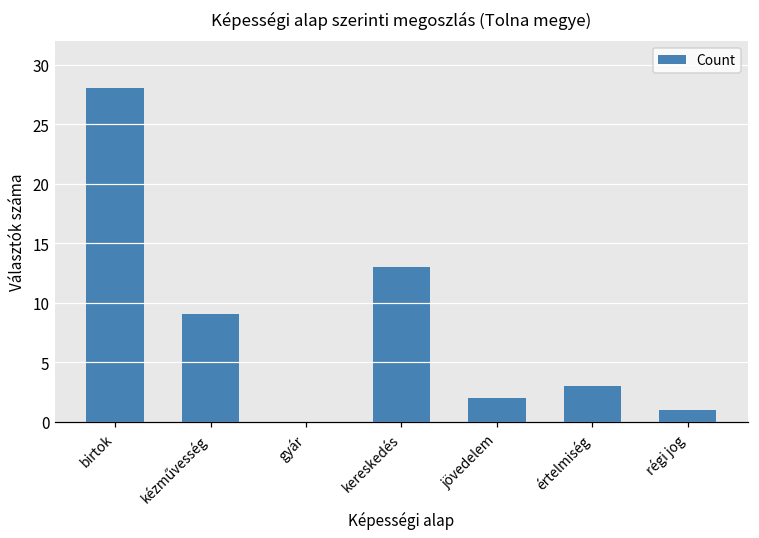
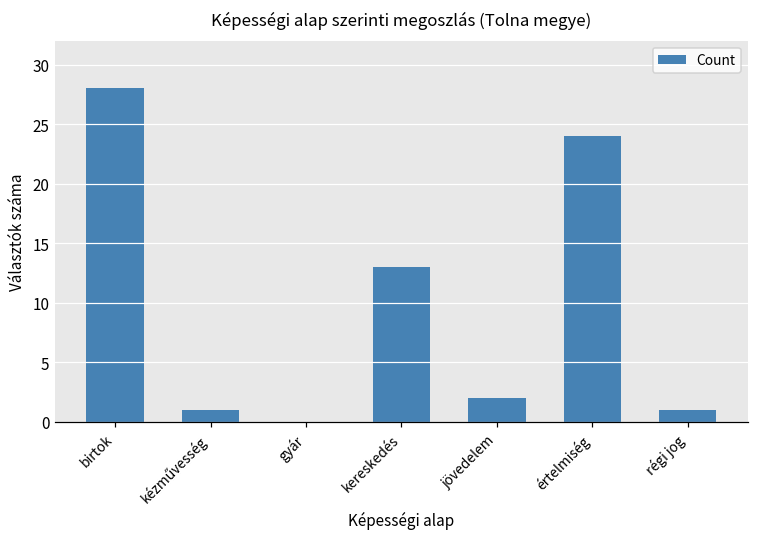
kézművesség: 9 -> 1
értelmiség: 3 -> 24
